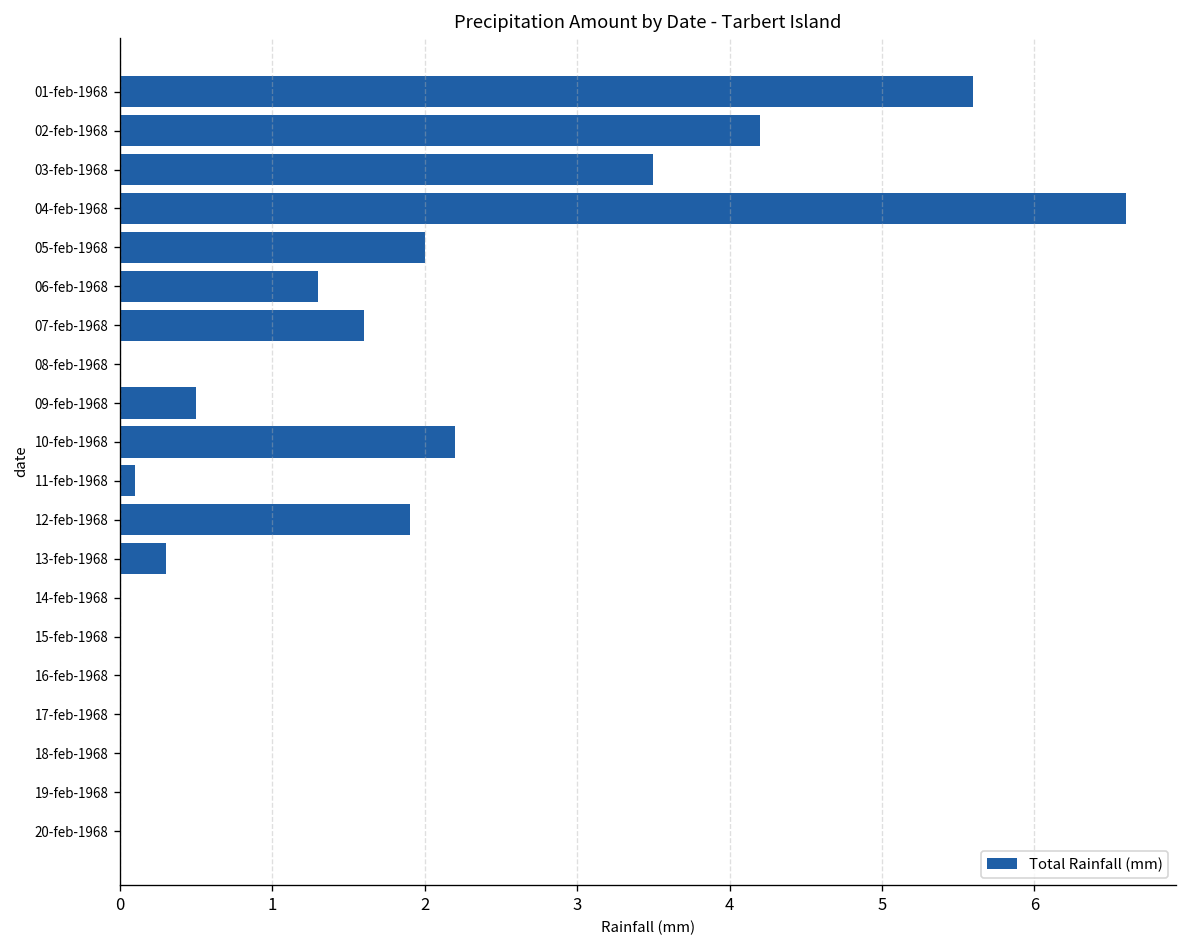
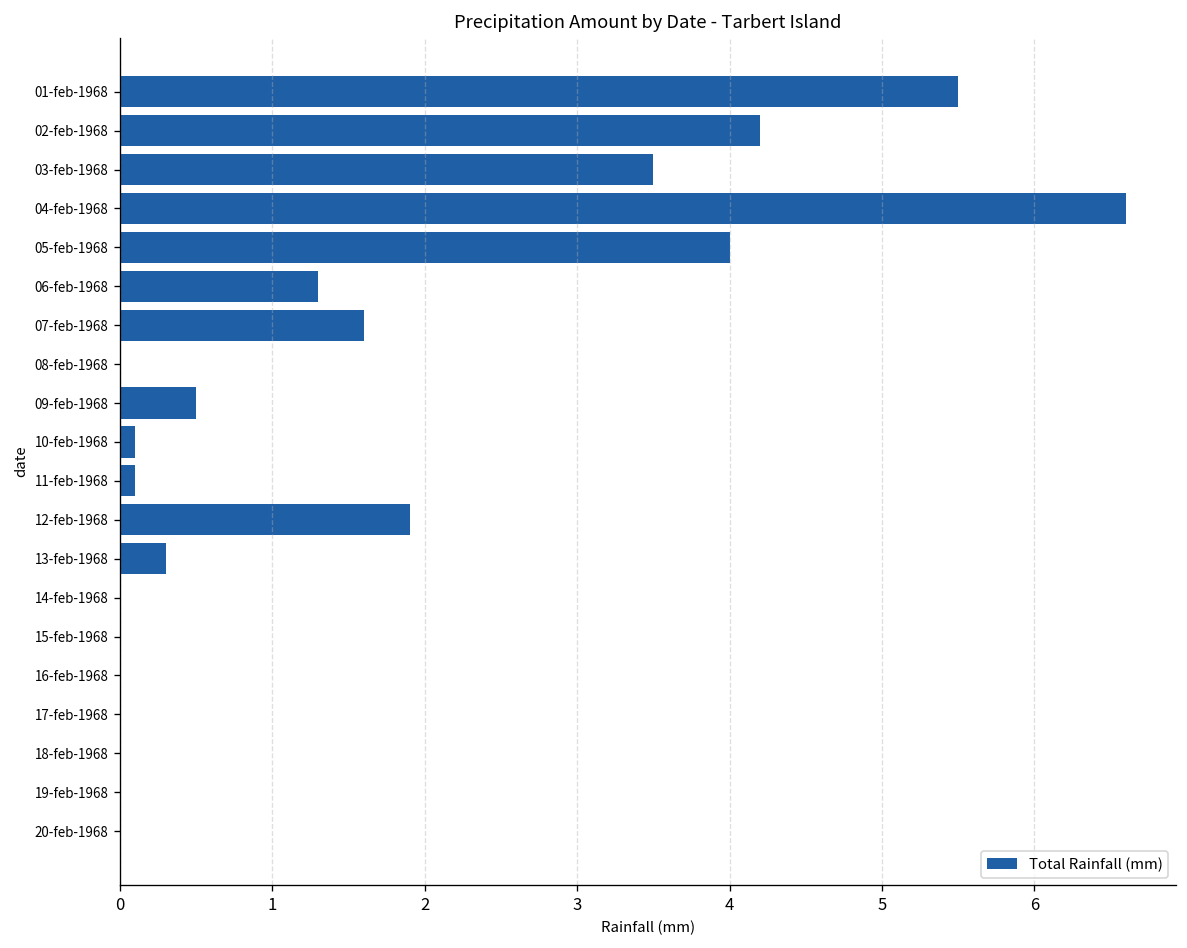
01-feb-1968: 5.6 -> 5.5
05-feb-1968: 2 -> 4
10-feb-1968: 2.2 -> 0.1
